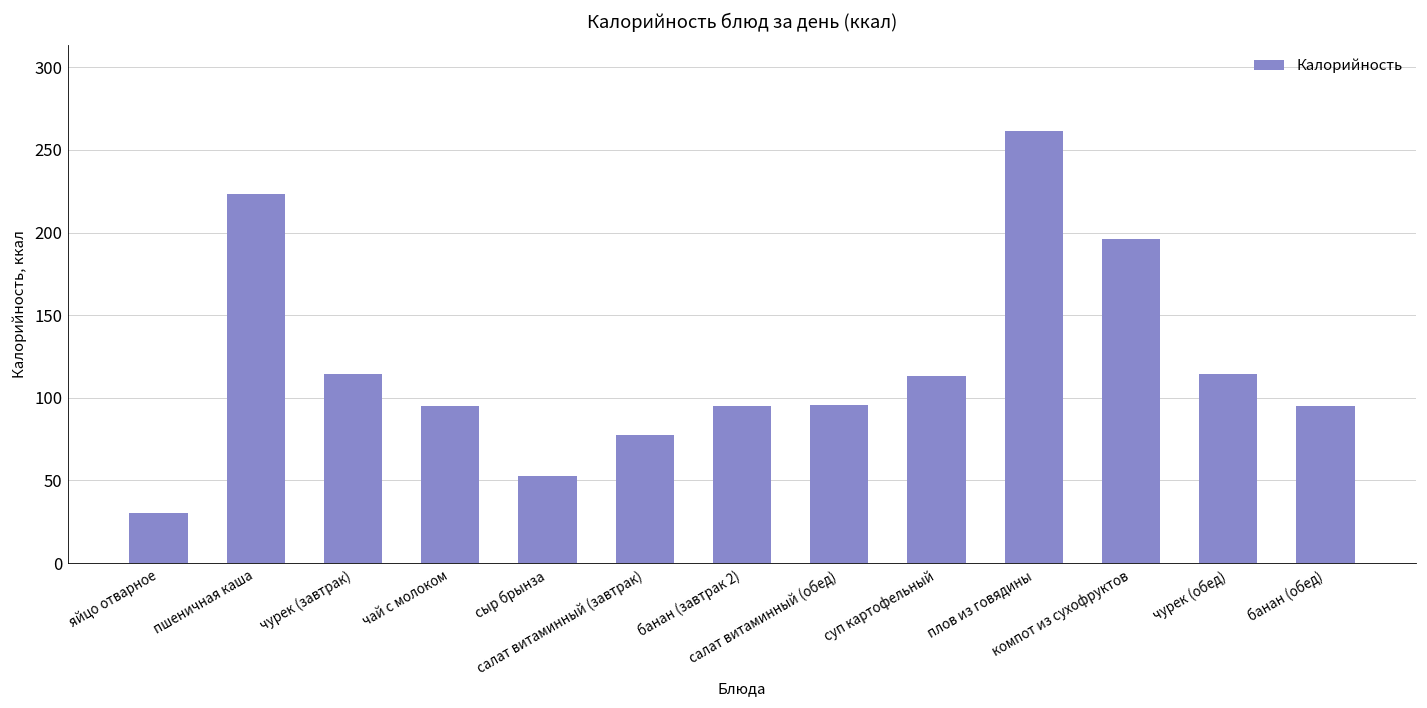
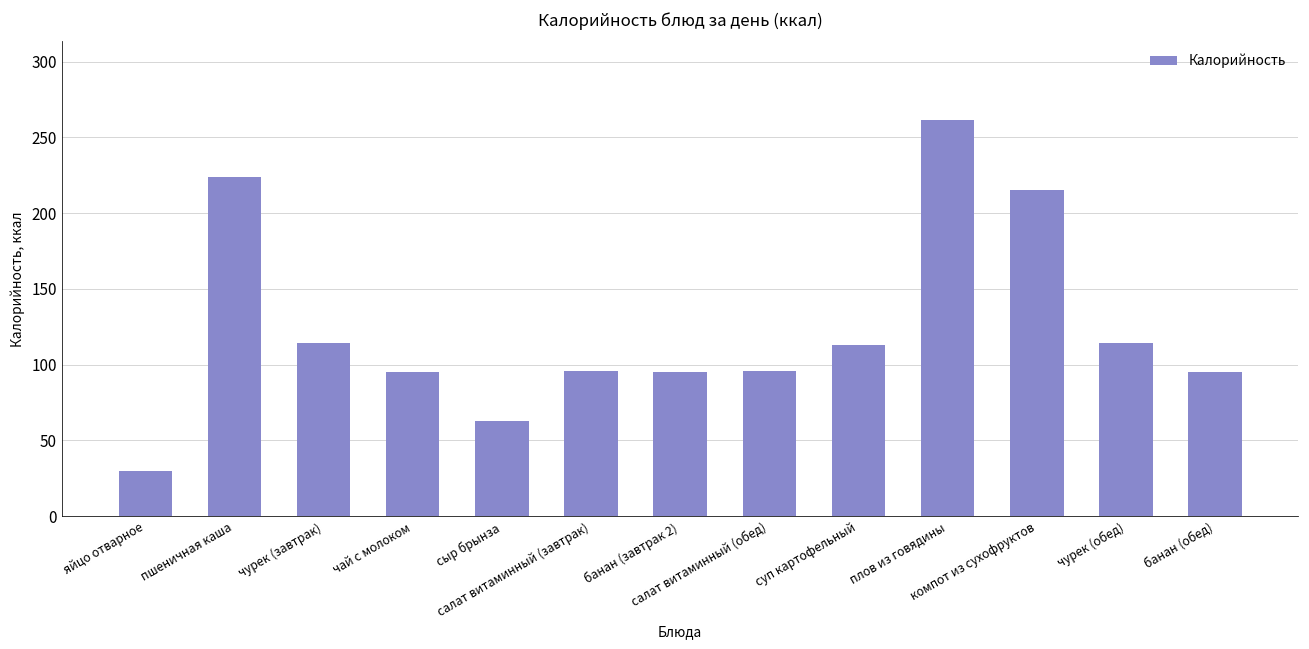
сыр брынза: 53 -> 63
салат витаминный (завтрак): 78 -> 96
компот из сухофруктов: 196 -> 215
